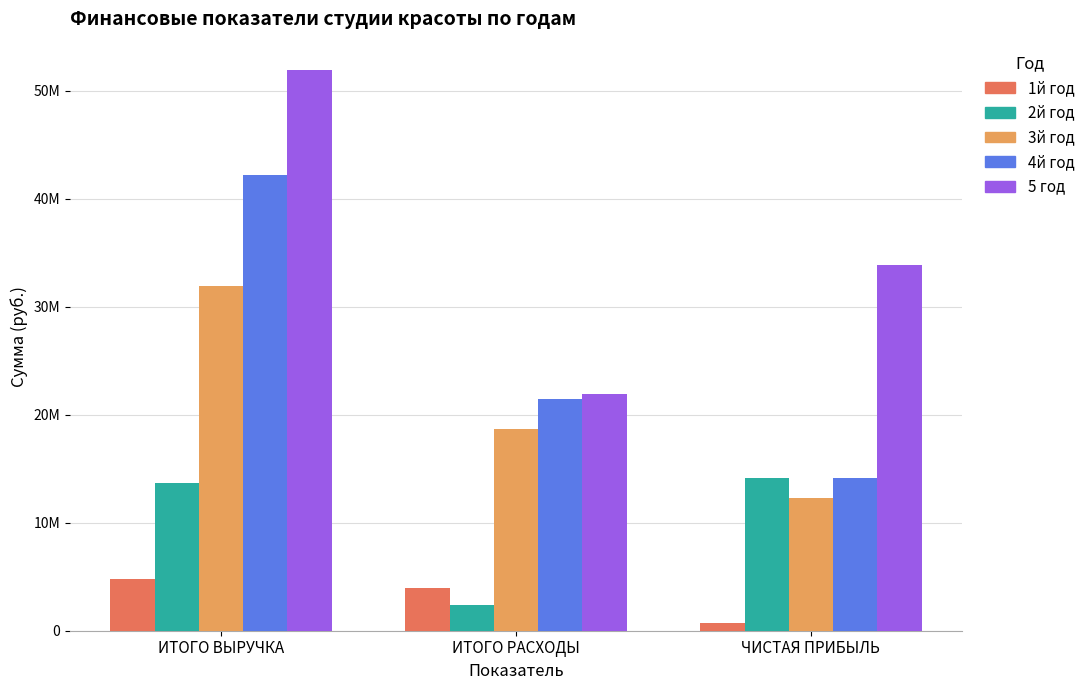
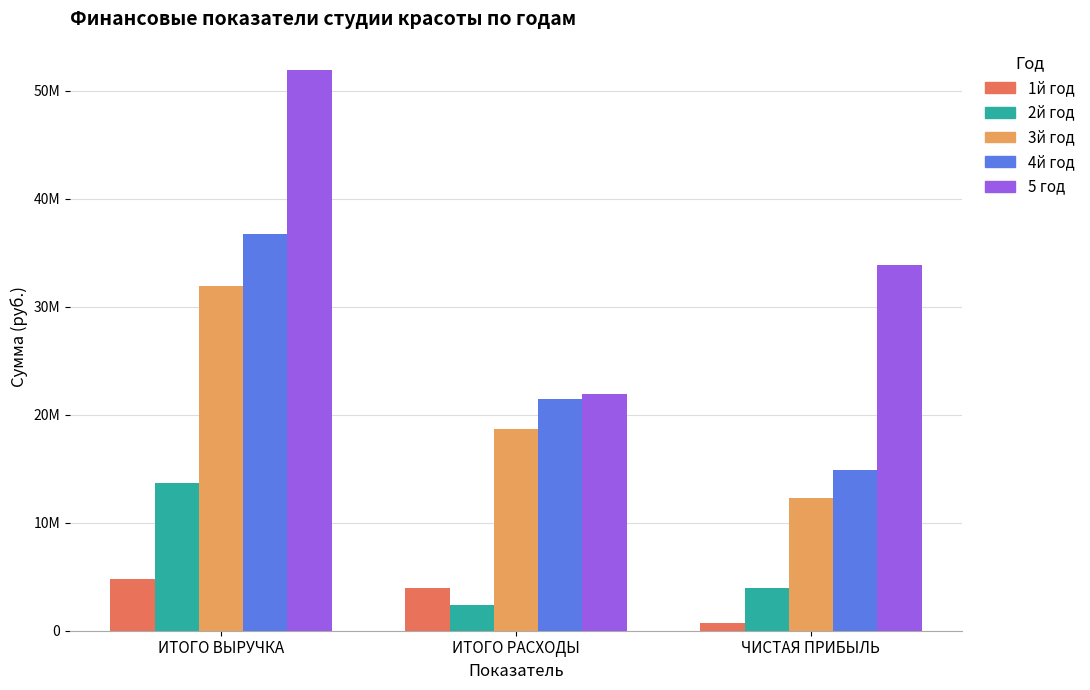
4й год, ИТОГО ВЫРУЧКА: 42.2М -> 36.7М
2й год, ЧИСТАЯ ПРИБЫЛЬ: 14.2М -> 3.9М
4й год, ЧИСТАЯ ПРИБЫЛЬ: 14.1М -> 14.9М
